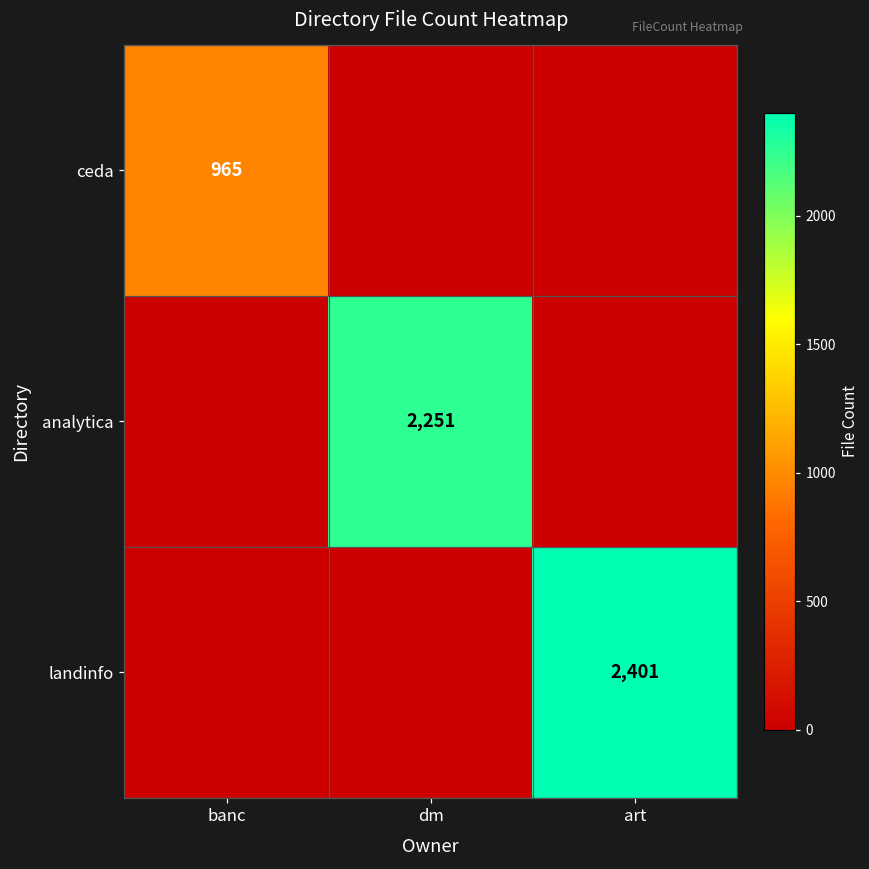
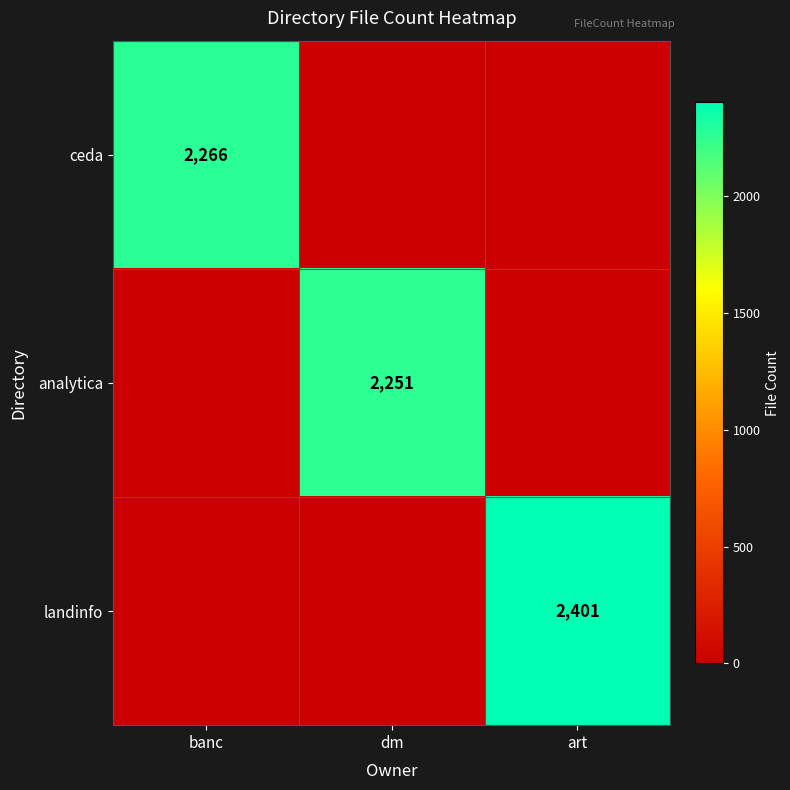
ceda, banc: 965 -> 2,266
